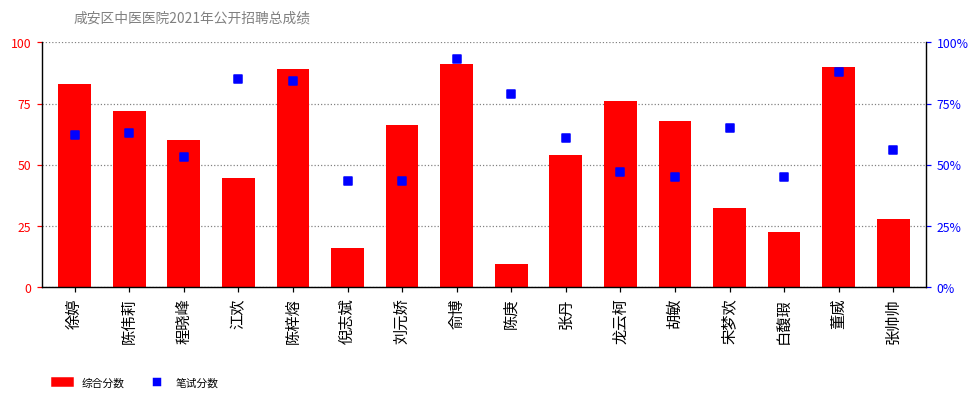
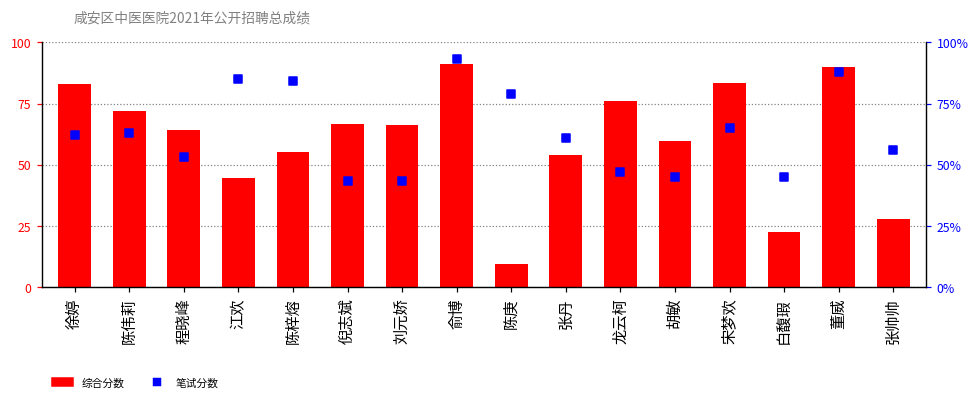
综合分数, 程晓峰: 60 -> 64
综合分数, 陈梓熔: 89 -> 55
综合分数, 倪志斌: 16 -> 67
综合分数, 胡敏: 68 -> 60
综合分数, 宋梦欢: 33 -> 83
